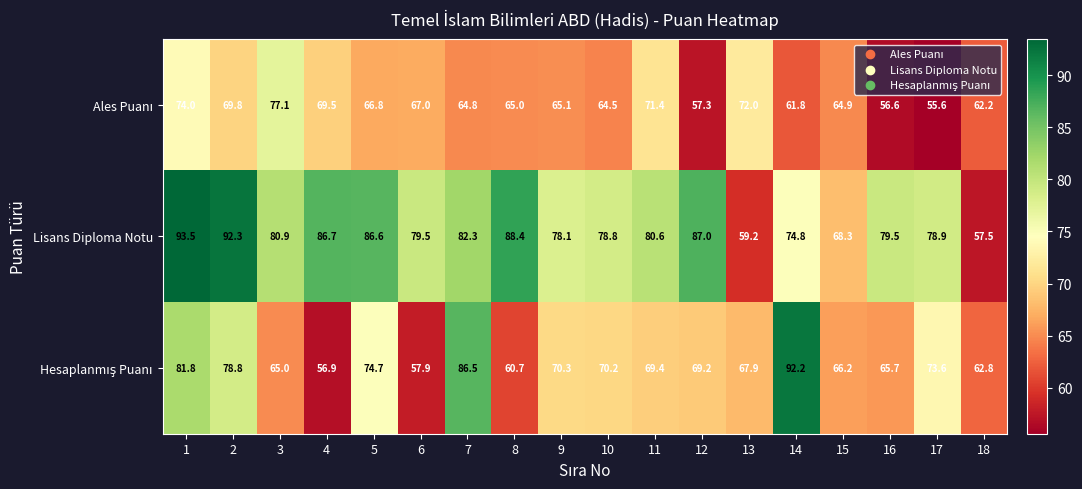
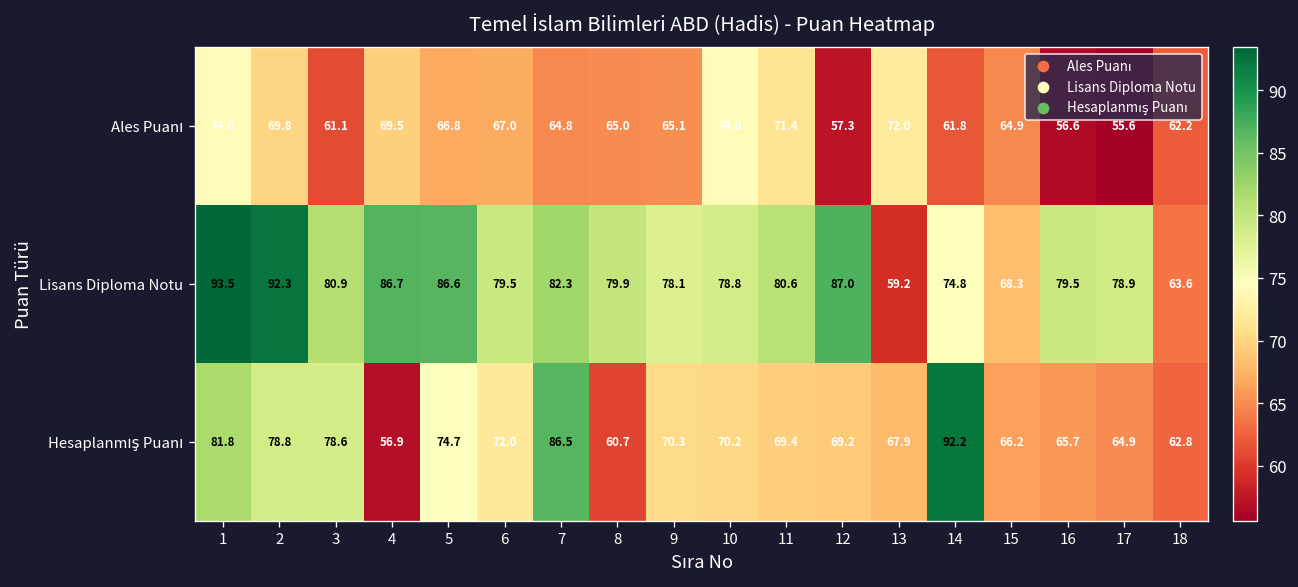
Ales Puanı, 3: 77.1 -> 61.1
Ales Puanı, 10: 64.5 -> 74.0
Lisans Diploma Notu, 8: 88.4 -> 79.9
Lisans Diploma Notu, 18: 57.5 -> 63.6
Hesaplanmış Puanı, 3: 65.0 -> 78.6
Hesaplanmış Puanı, 6: 57.9 -> 72.0
Hesaplanmış Puanı, 17: 73.6 -> 64.9
